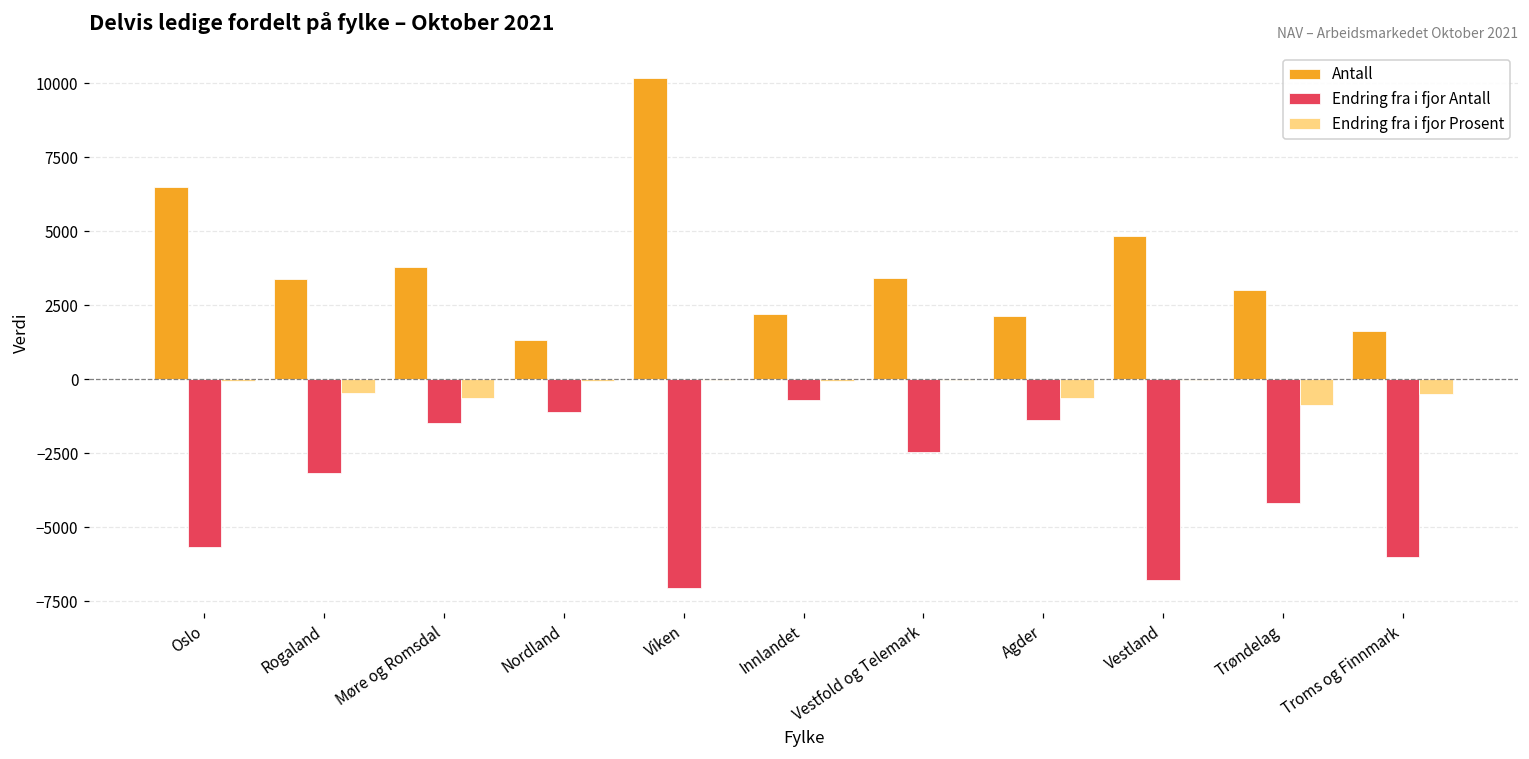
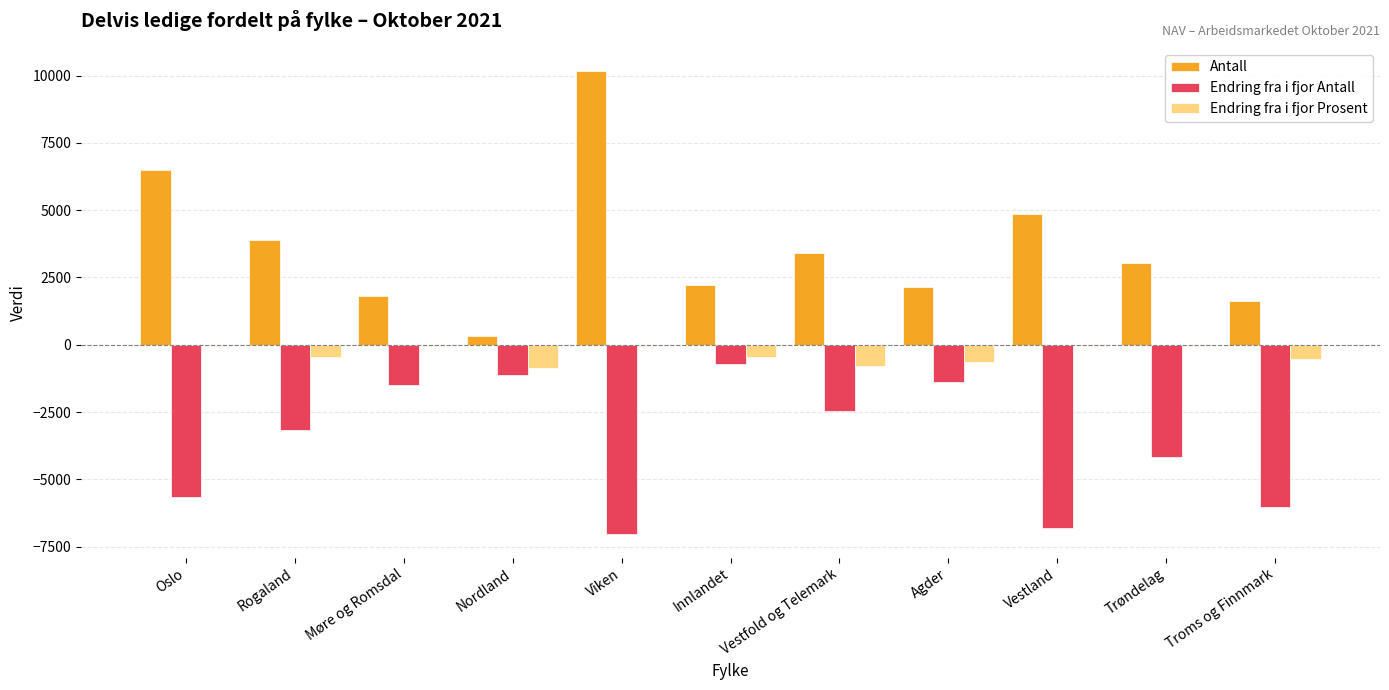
Antall, Rogaland: 3400 -> 3900
Antall, Møre og Romsdal: 3800 -> 1800
Endring fra i fjor Prosent, Møre og Romsdal: -600 -> 0
Antall, Nordland: 1300 -> 300
Endring fra i fjor Prosent, Nordland: 0 -> -900
Endring fra i fjor Prosent, Innlandet: 0 -> -500
Endring fra i fjor Prosent, Vestfold og Telemark: 0 -> -800
Endring fra i fjor Prosent, Trøndelag: -900 -> 0
